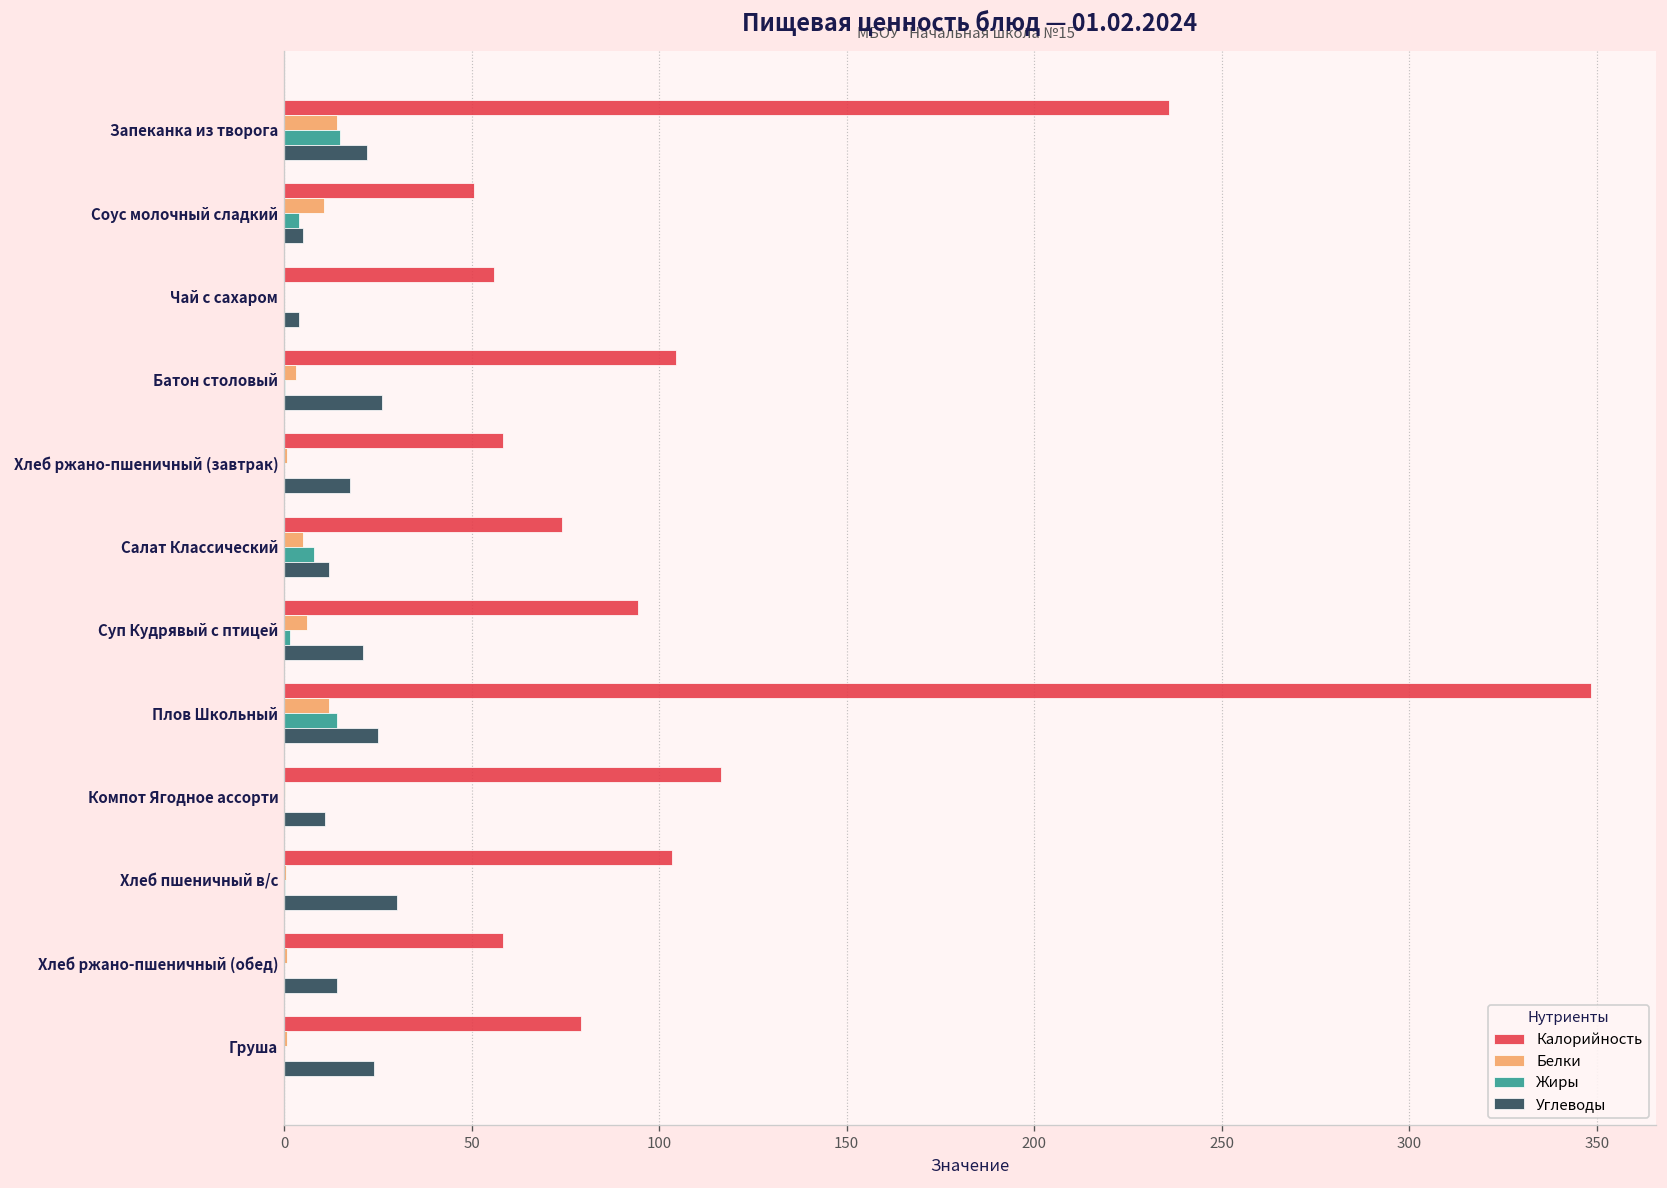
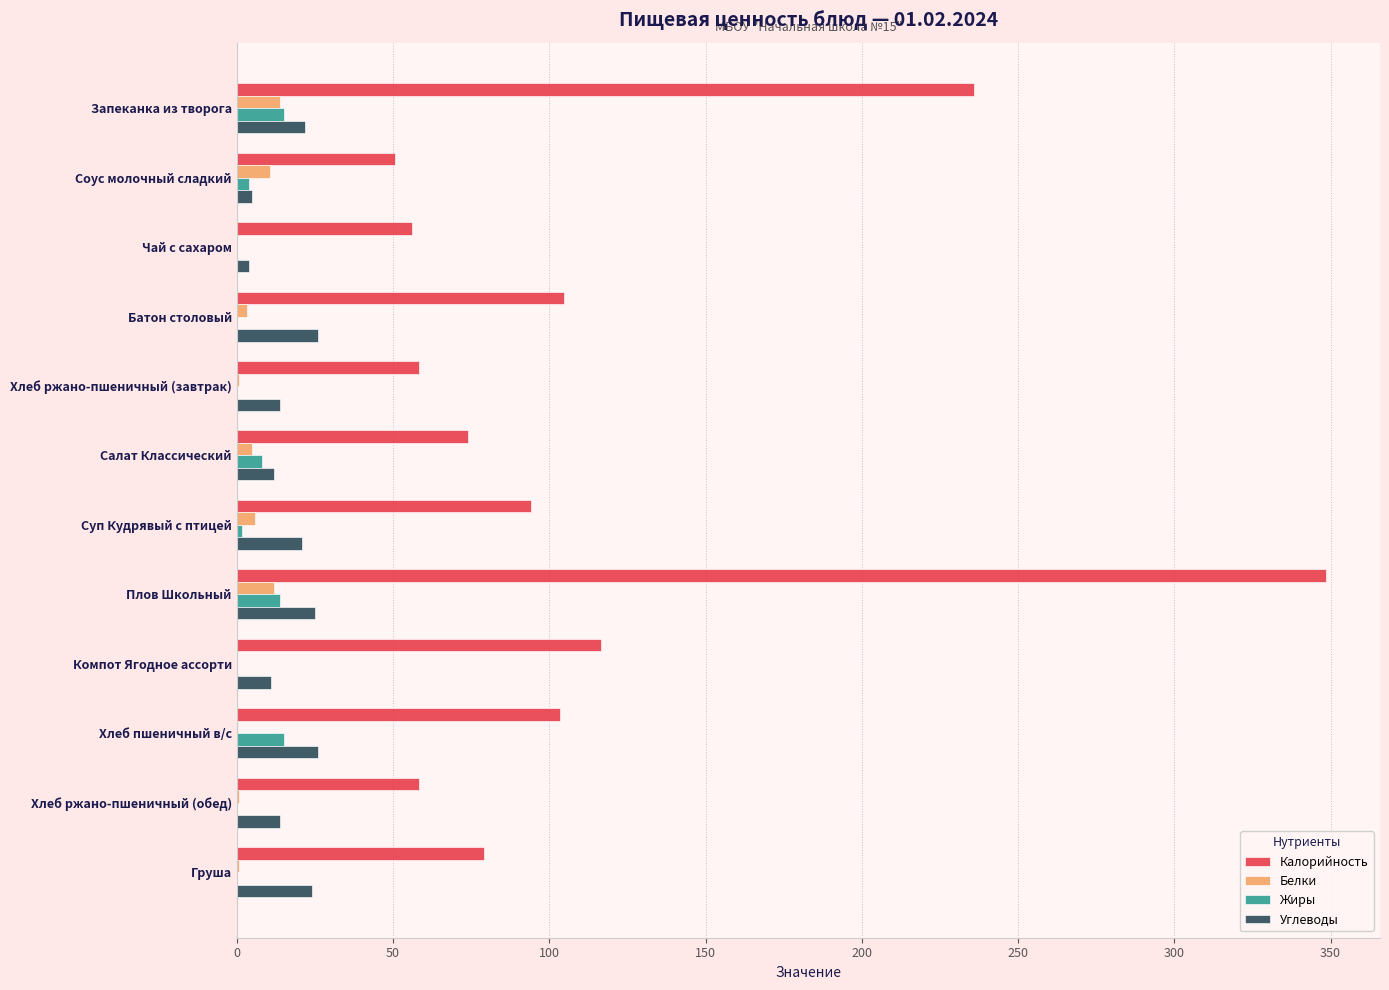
Углеводы, Хлеб ржано-пшеничный (завтрак): 18 -> 14
Жиры, Хлеб пшеничный в/с: 0 -> 15
Углеводы, Хлеб пшеничный в/с: 30 -> 26
